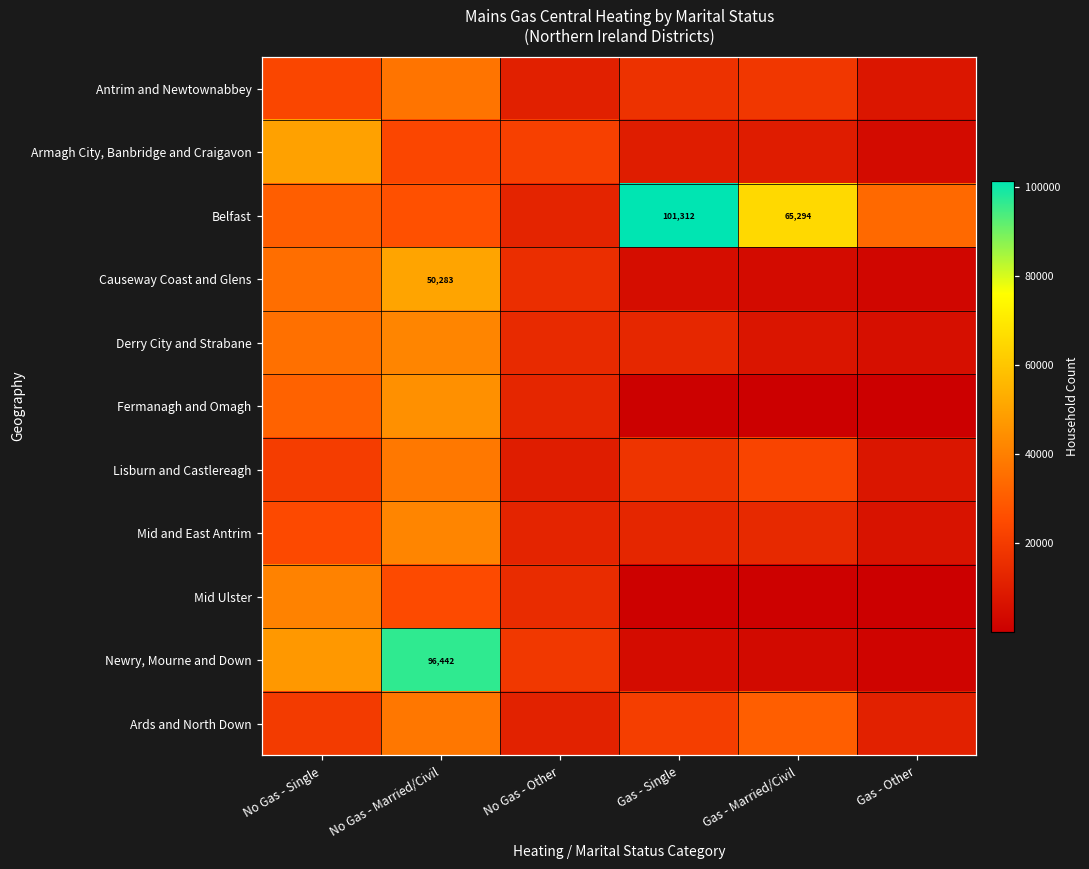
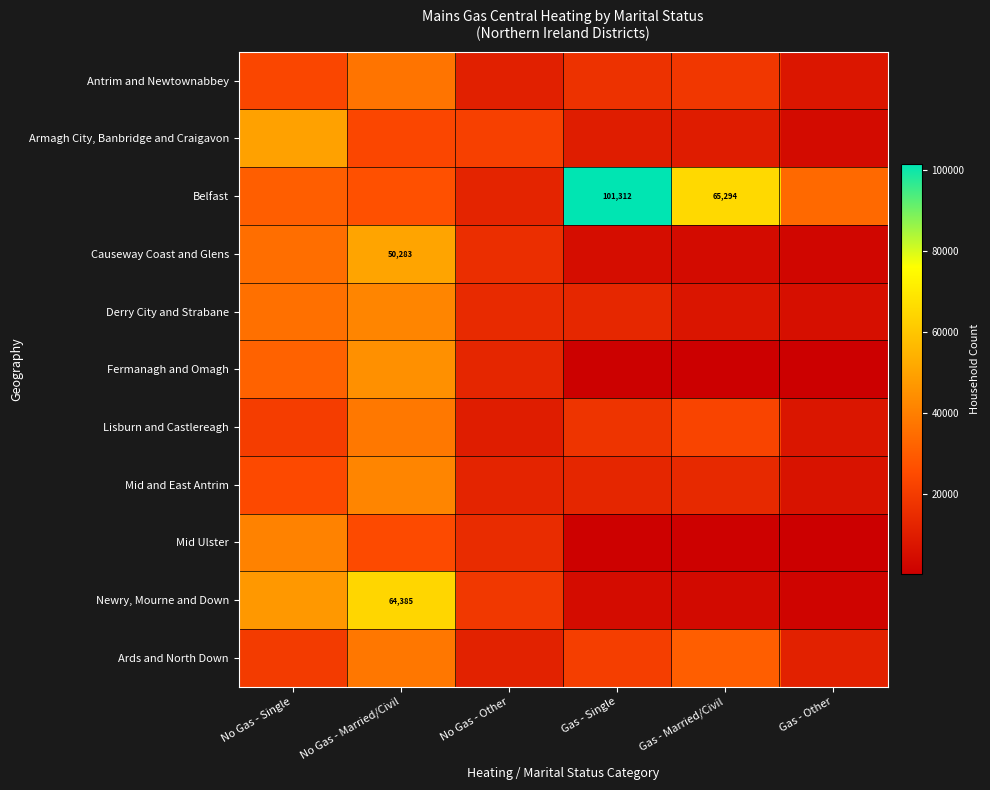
Newry, Mourne and Down, No Gas - Married/Civil: 96,442 -> 64,385
